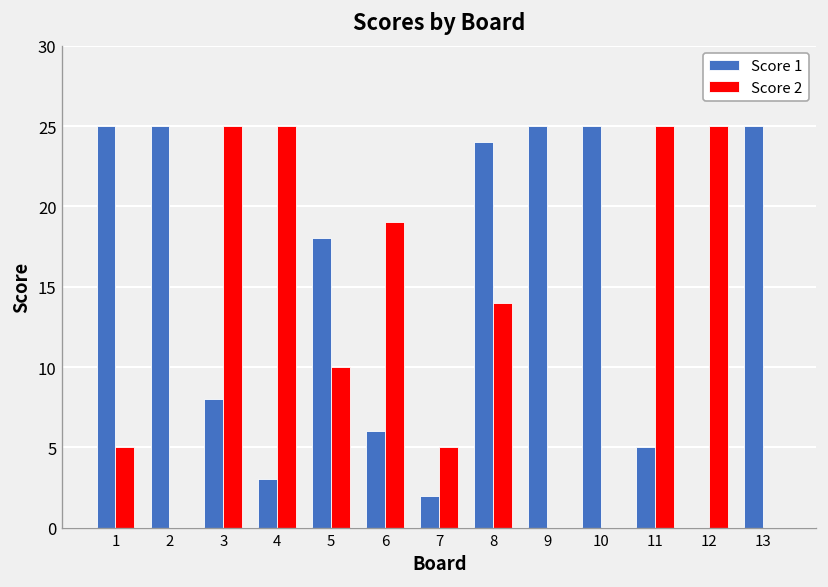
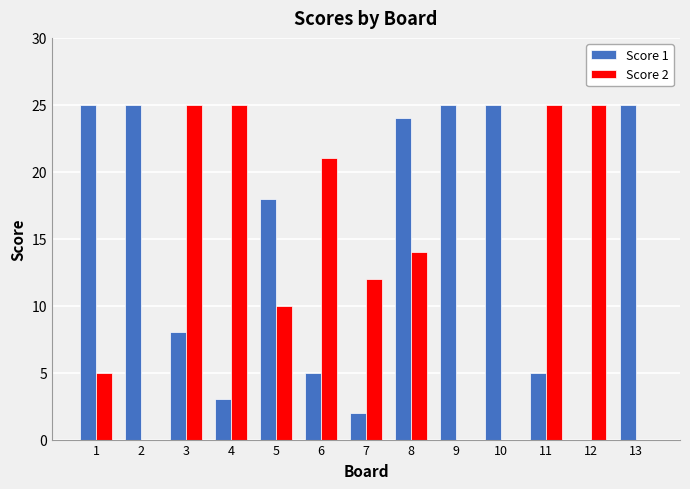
Score 1, 6: 6 -> 5
Score 2, 6: 19 -> 21
Score 2, 7: 5 -> 12
